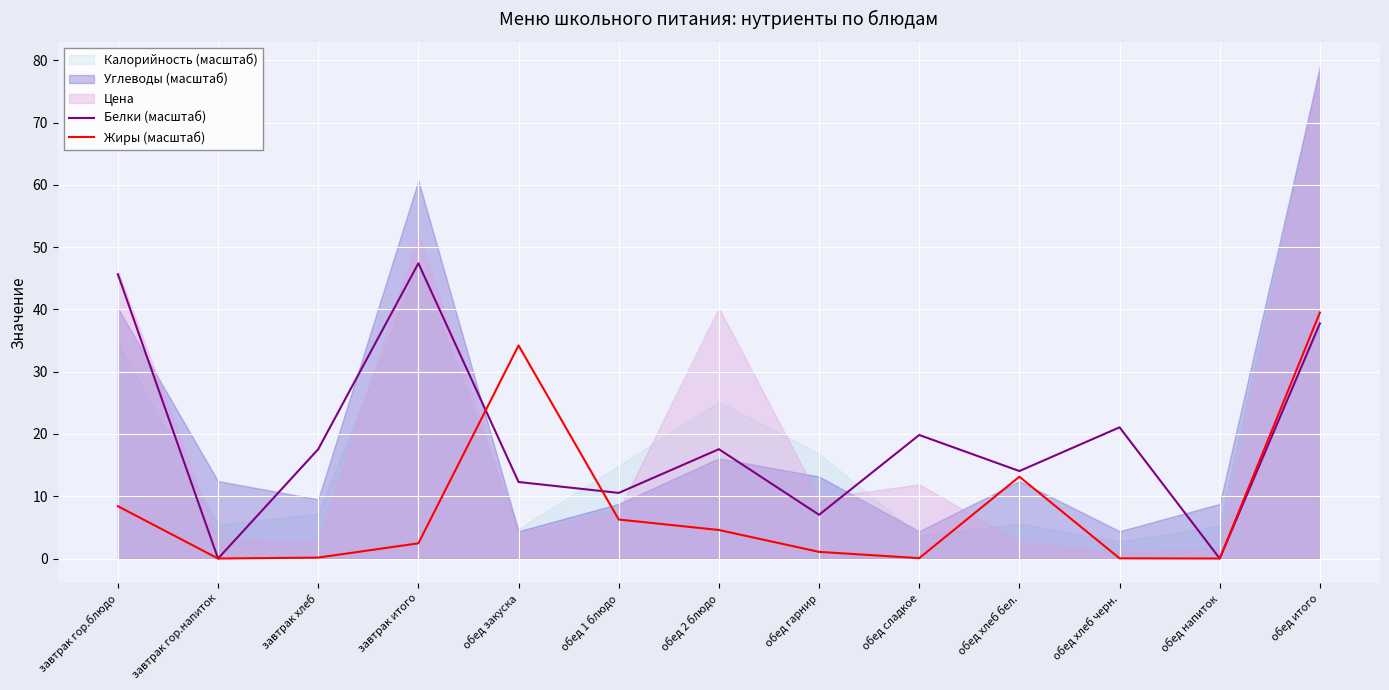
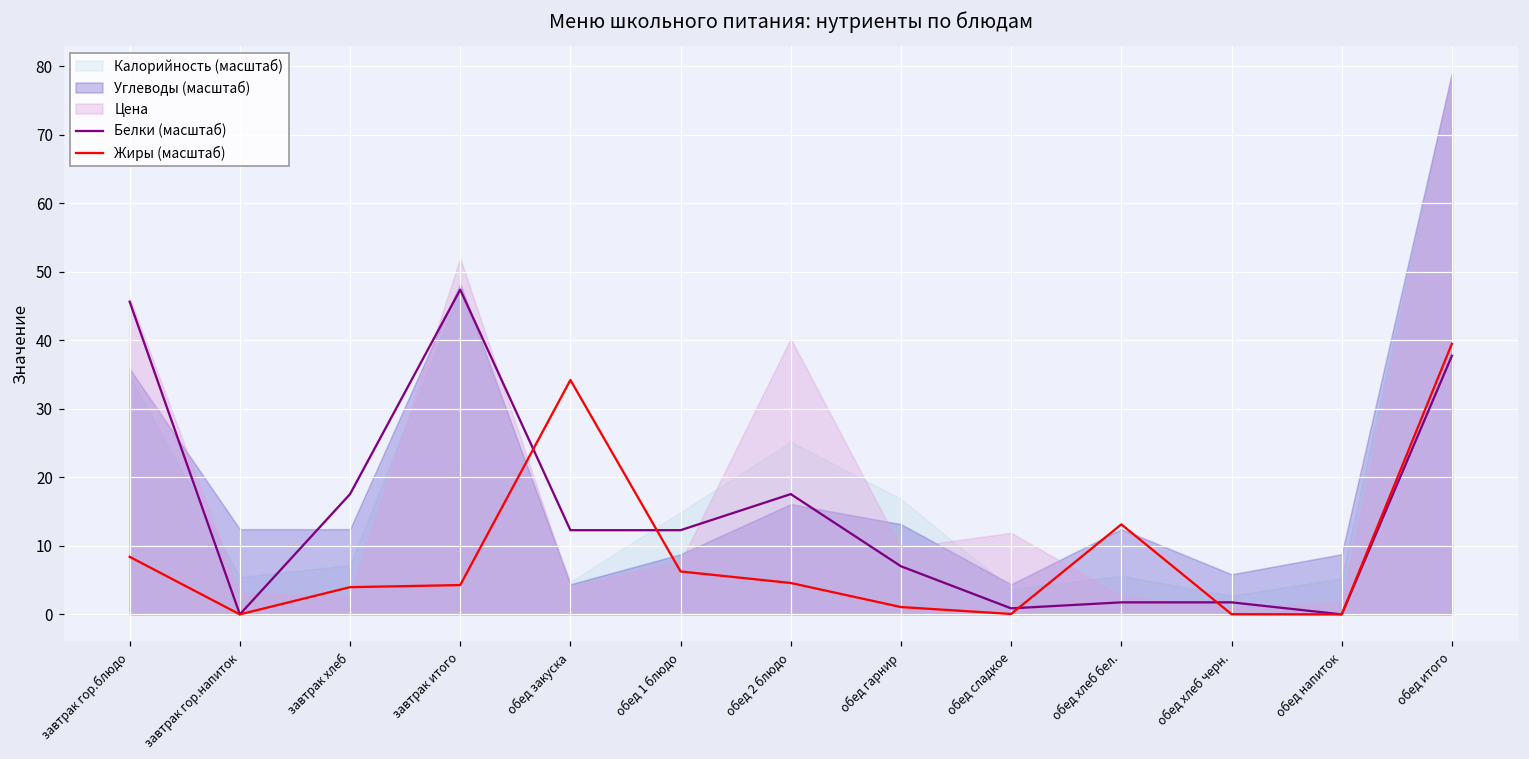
Углеводы (масштаб), завтрак гор.блюдо: 40 -> 36
Жиры (масштаб), завтрак хлеб: 0 -> 4
Углеводы (масштаб), завтрак хлеб: 10 -> 12
Жиры (масштаб), завтрак итого: 2 -> 4
Углеводы (масштаб), завтрак итого: 61 -> 48
Белки (масштаб), обед 1 блюдо: 11 -> 12
Белки (масштаб), обед сладкое: 20 -> 1
Белки (масштаб), обед хлеб бел.: 14 -> 2
Белки (масштаб), обед хлеб черн.: 21 -> 2
Углеводы (масштаб), обед хлеб черн.: 4 -> 6
